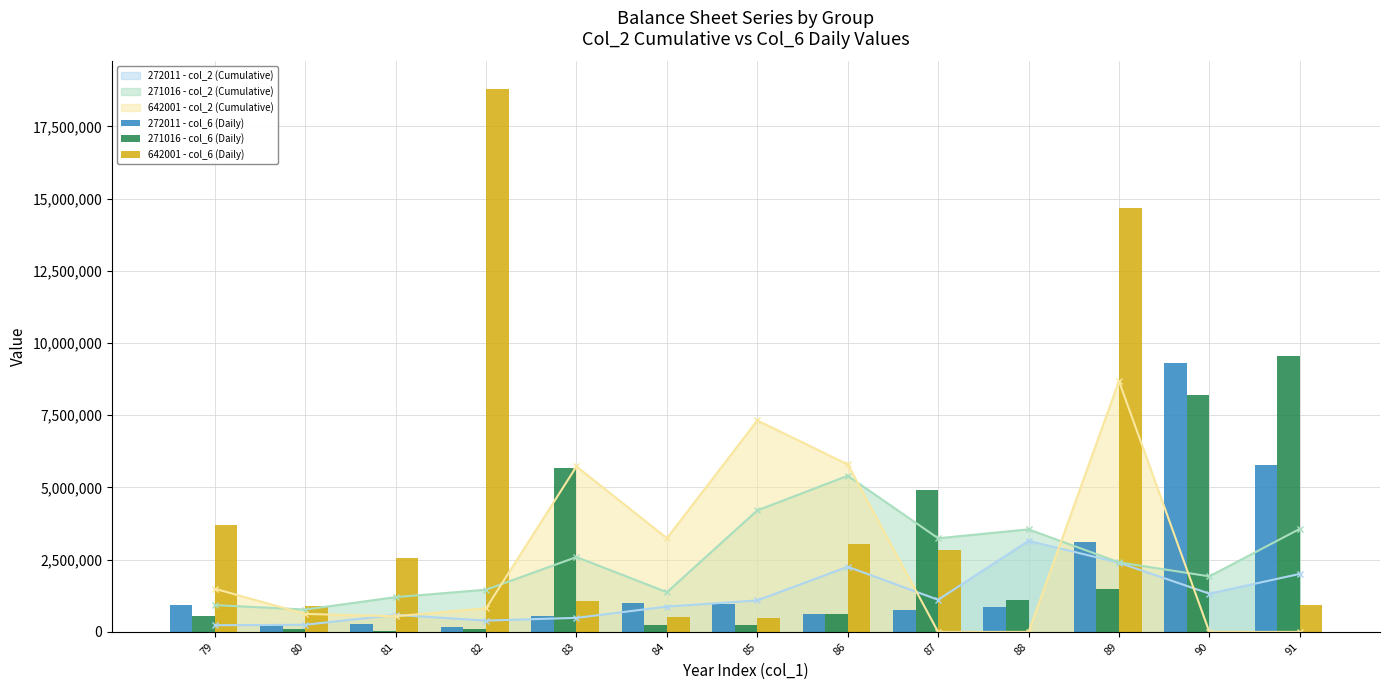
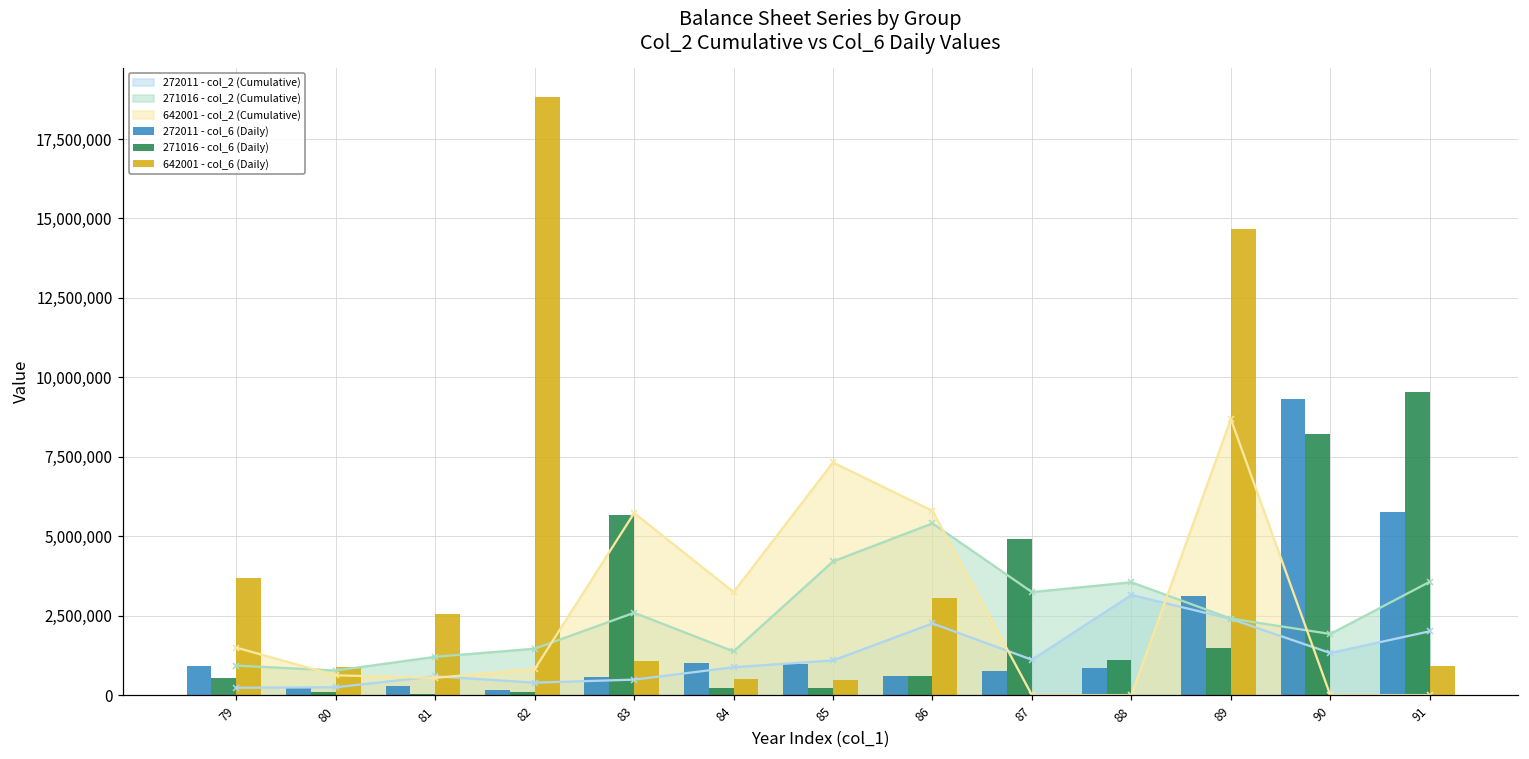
642001 - col_6 (Daily), 87: 2,800,000 -> 0
